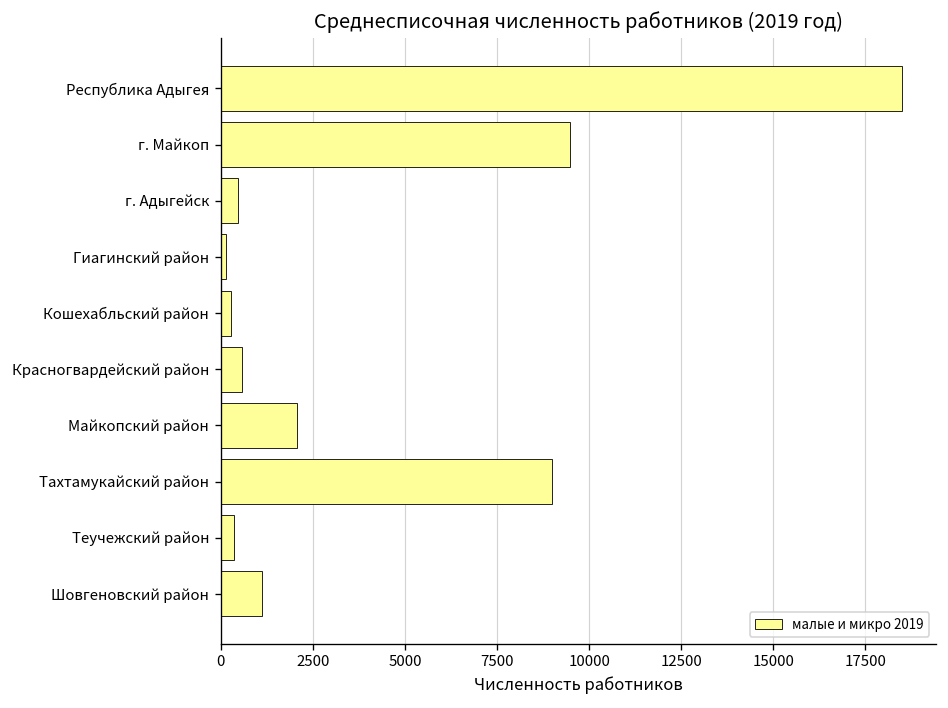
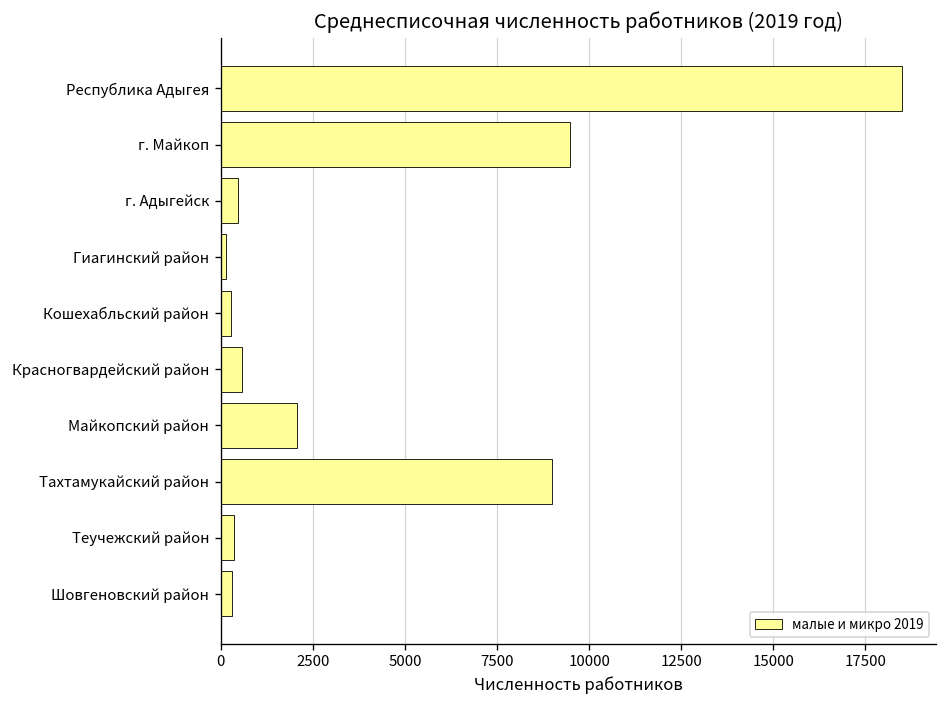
Шовгеновский район: 1100 -> 300
